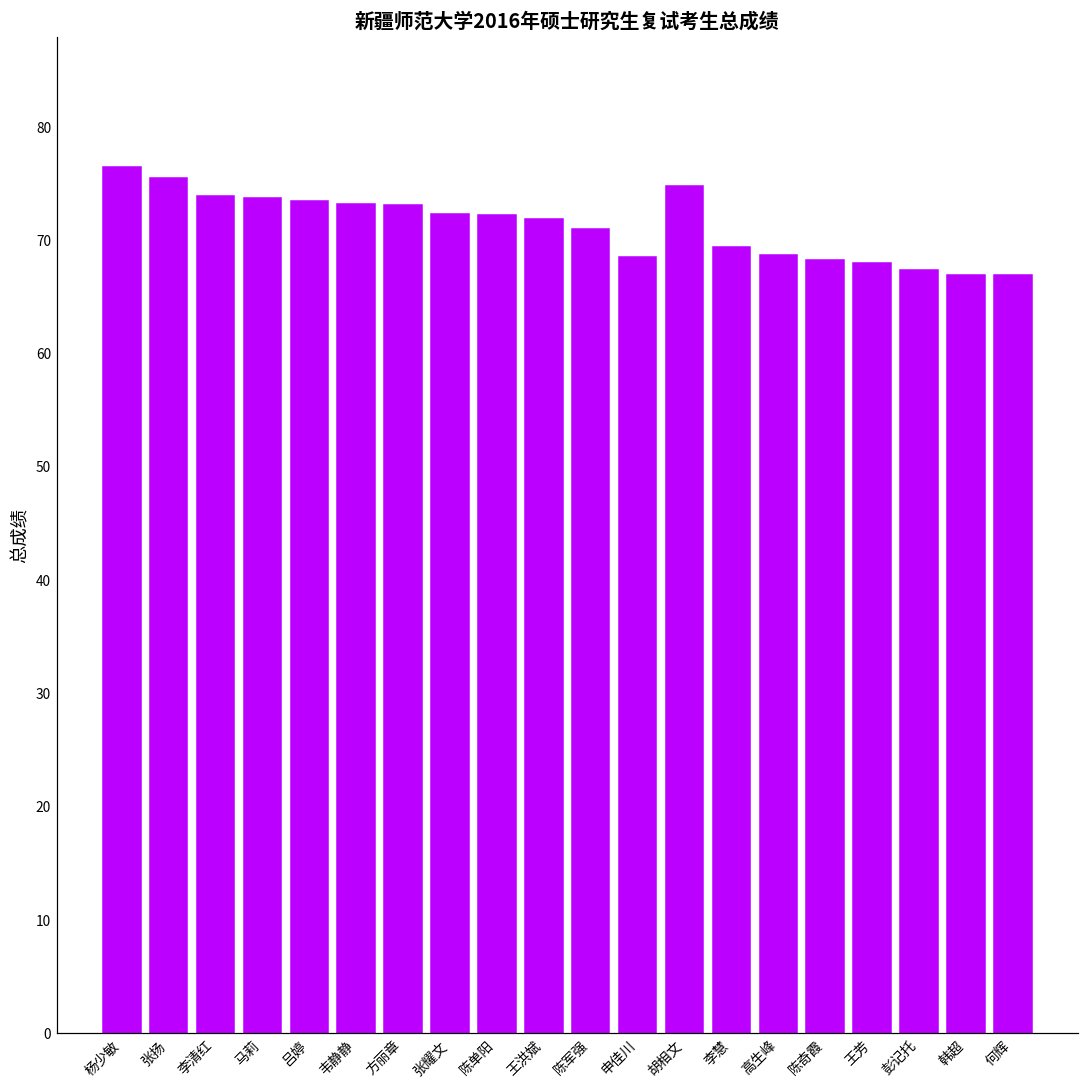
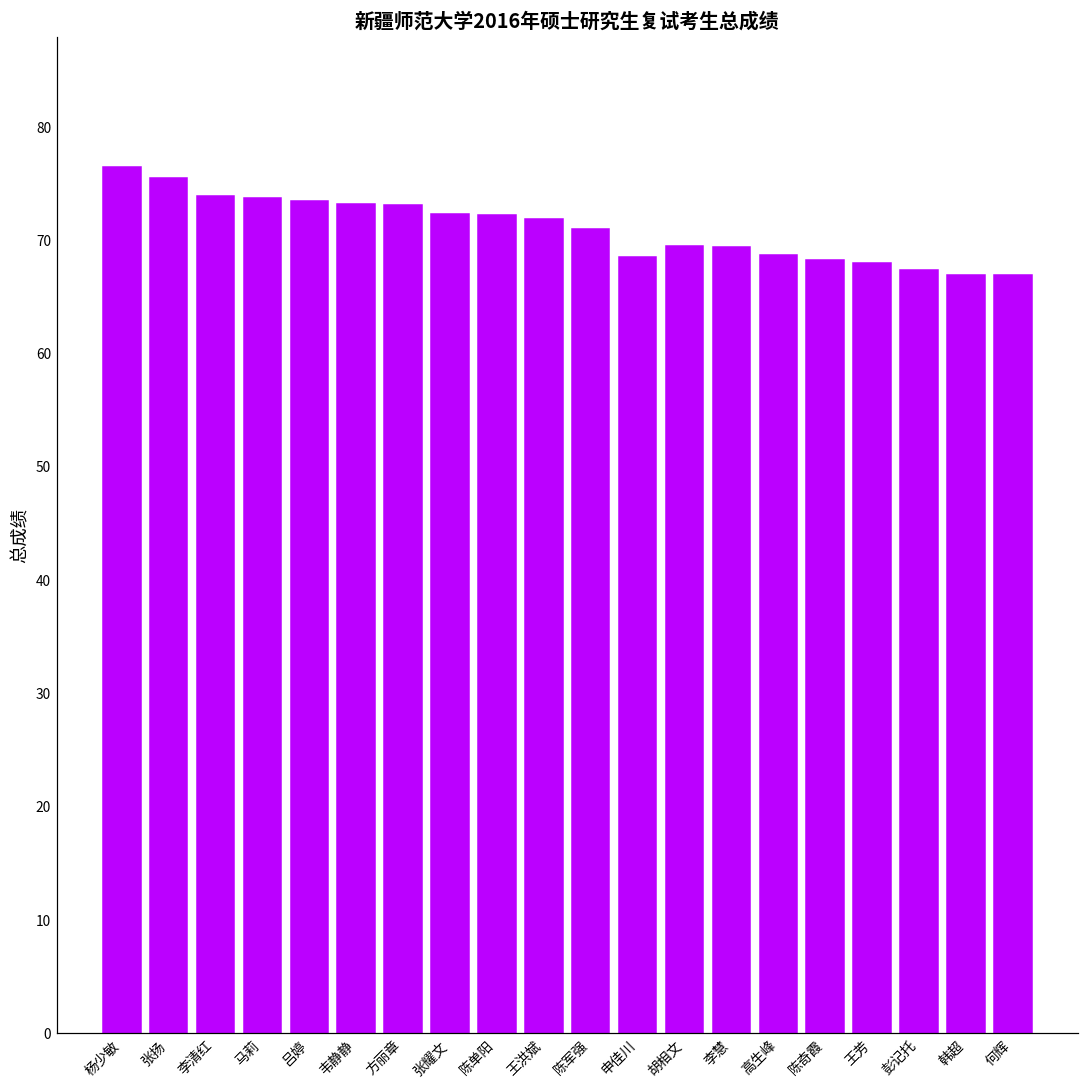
胡相文: 74.8 -> 69.5
